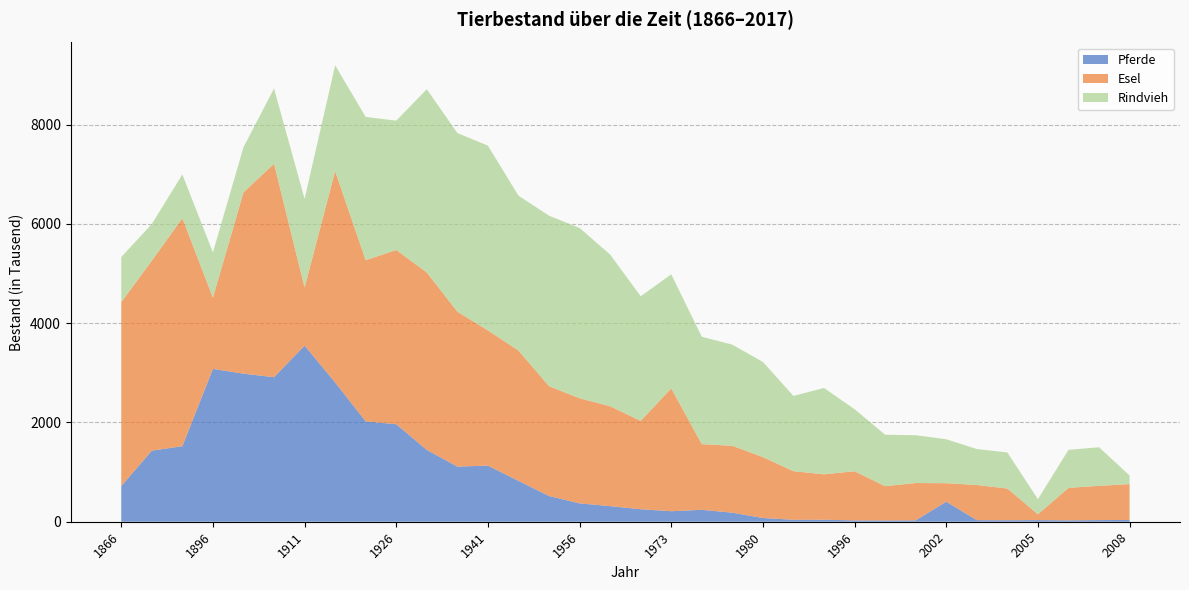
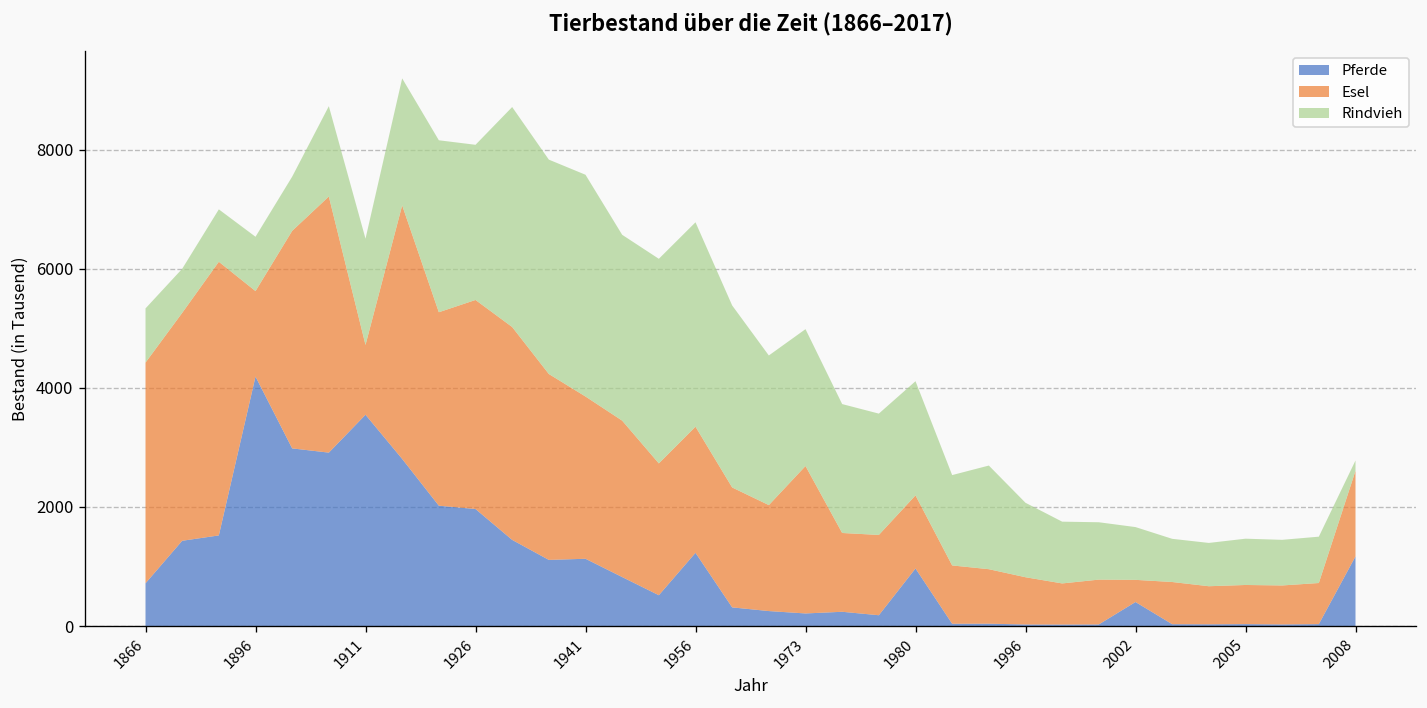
Pferde, 1896: 3100 -> 4200
Pferde, 1956: 400 -> 1200
Pferde, 1980: 100 -> 1000
Esel, 1996: 1000 -> 800
Esel, 2005: 100 -> 700
Rindvieh, 2005: 300 -> 800
Pferde, 2008: 0 -> 1200
Esel, 2008: 700 -> 1400
